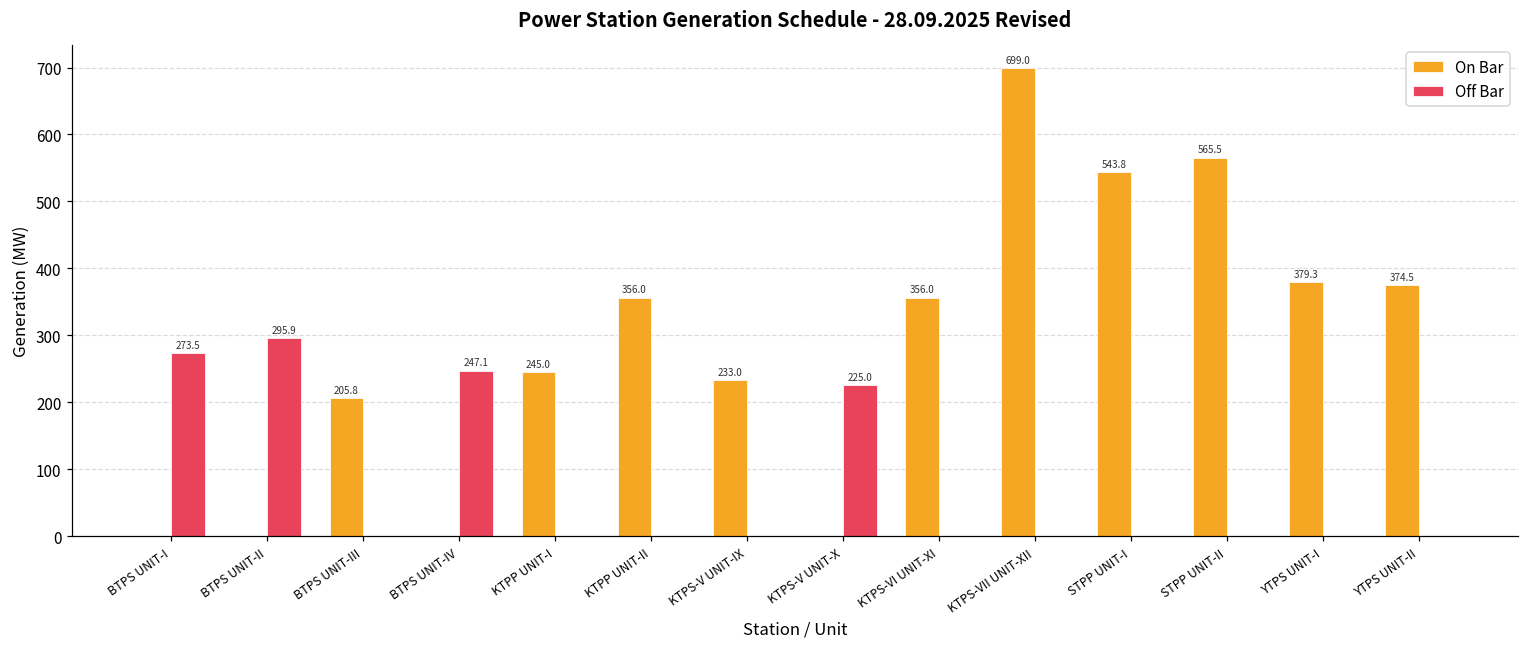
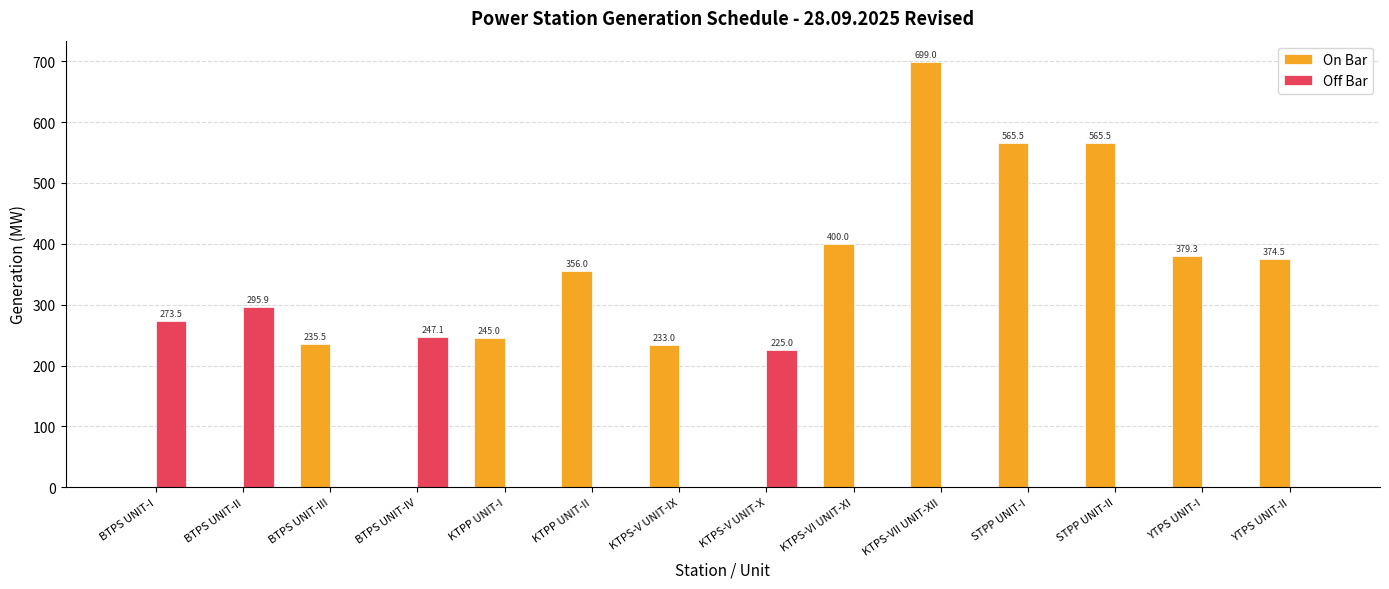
On Bar, BTPS UNIT-III: 205.8 -> 235.5
On Bar, KTPS-VI UNIT-XI: 356.0 -> 400.0
On Bar, STPP UNIT-I: 543.8 -> 565.5
